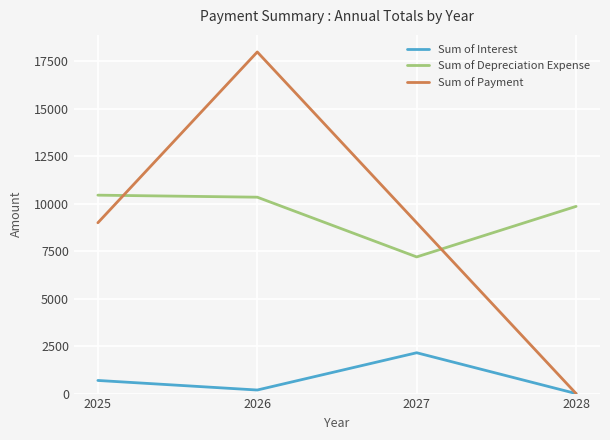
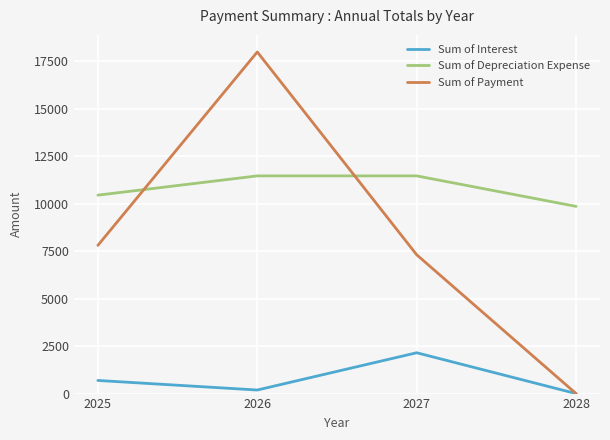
Sum of Payment, 2025: 9000 -> 7800
Sum of Depreciation Expense, 2026: 10300 -> 11500
Sum of Depreciation Expense, 2027: 7200 -> 11500
Sum of Payment, 2027: 9000 -> 7300
